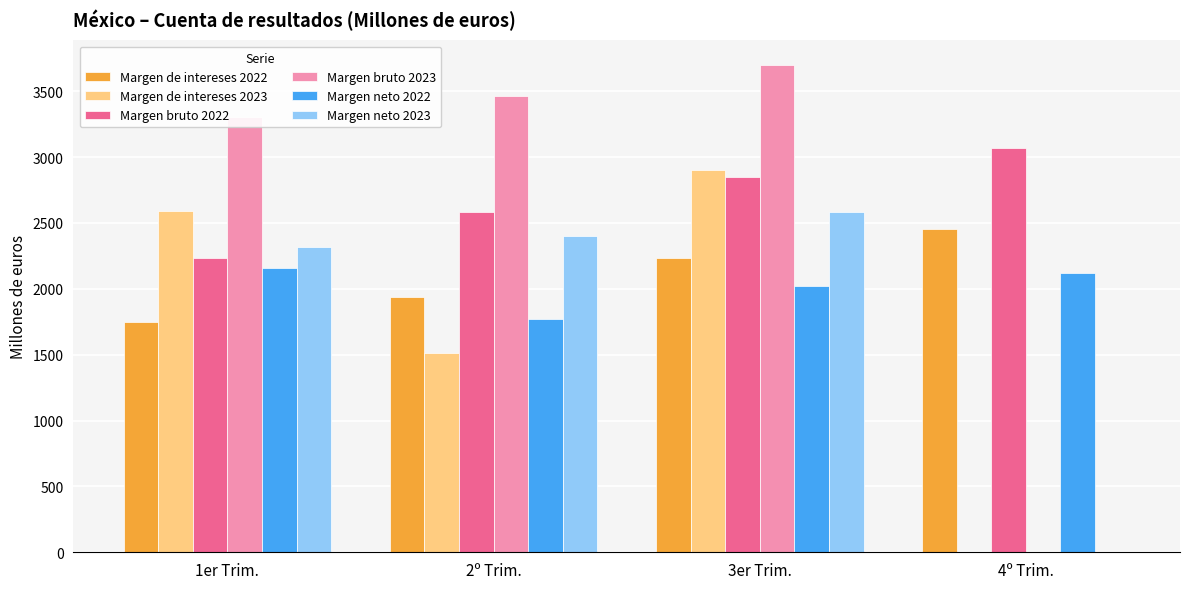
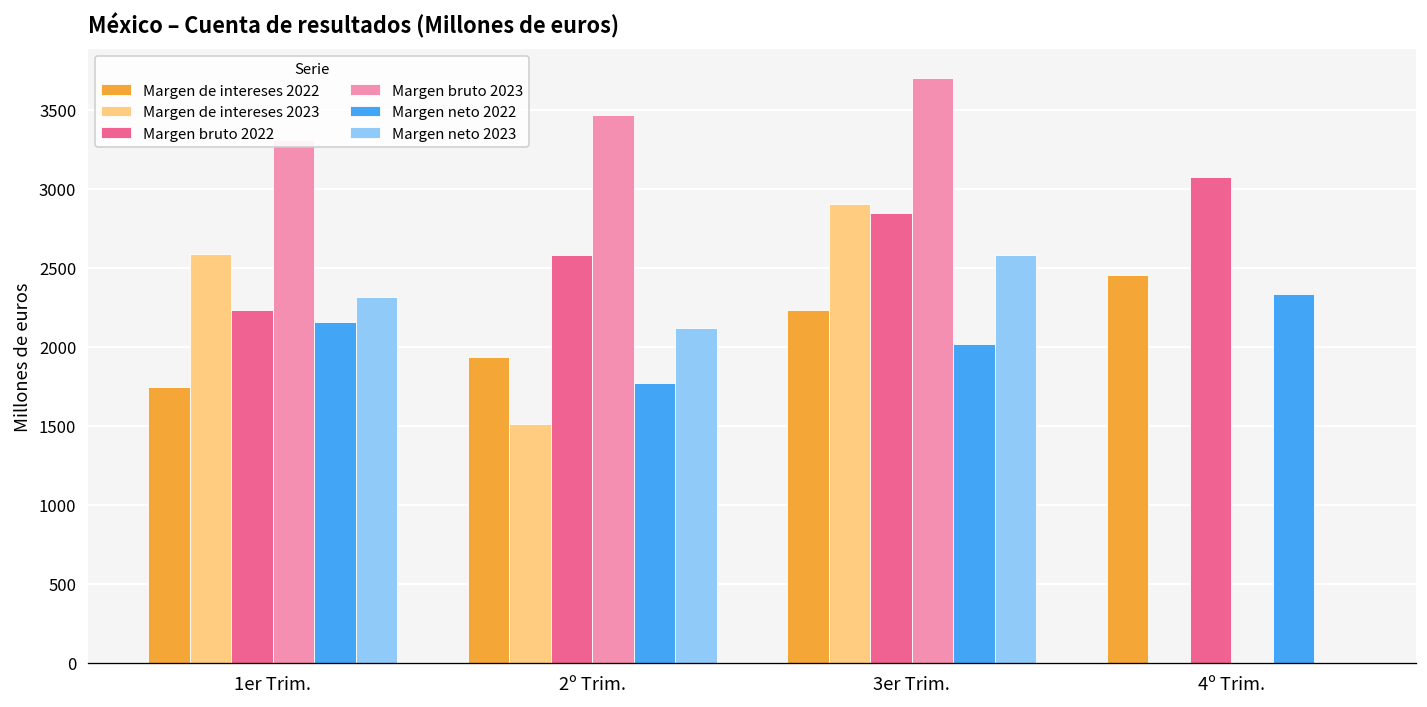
Margen neto 2023, 2º Trim.: 2400 -> 2120
Margen neto 2022, 4º Trim.: 2120 -> 2330
